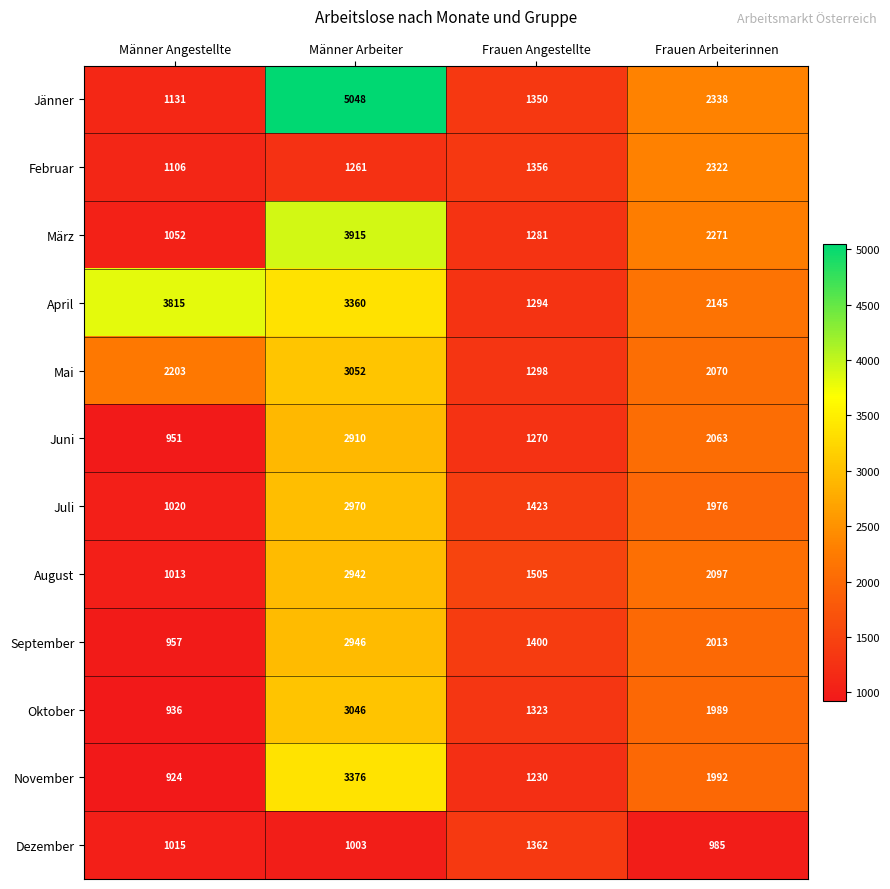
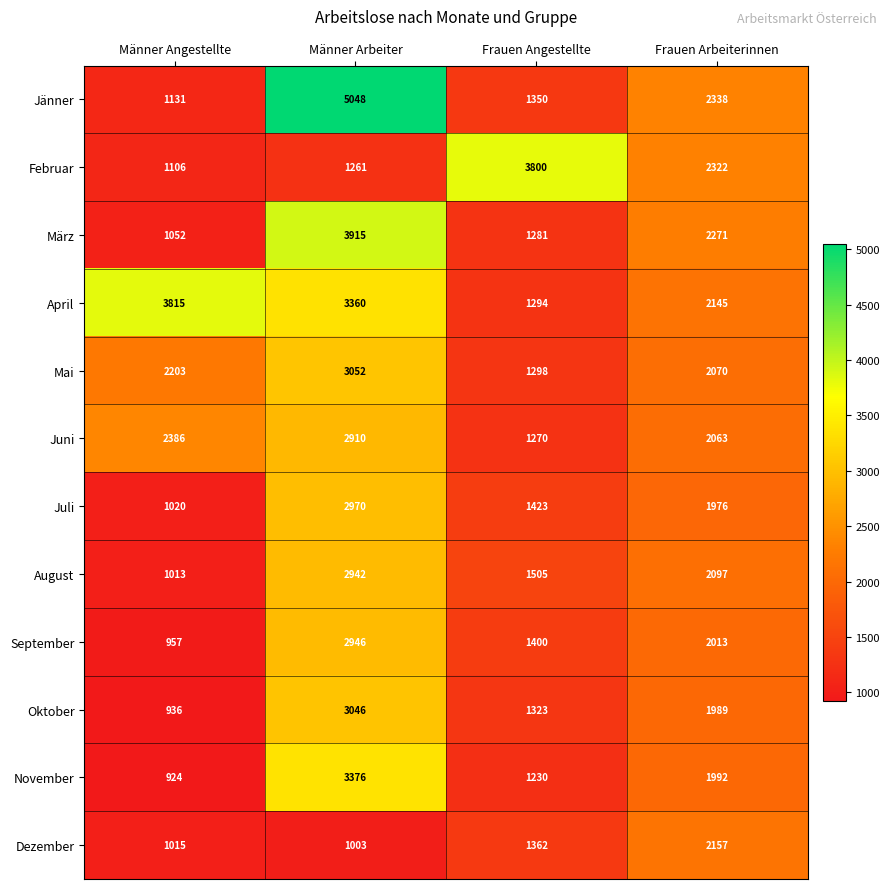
Februar, Frauen Angestellte: 1356 -> 3800
Juni, Männer Angestellte: 951 -> 2386
Dezember, Frauen Arbeiterinnen: 985 -> 2157
